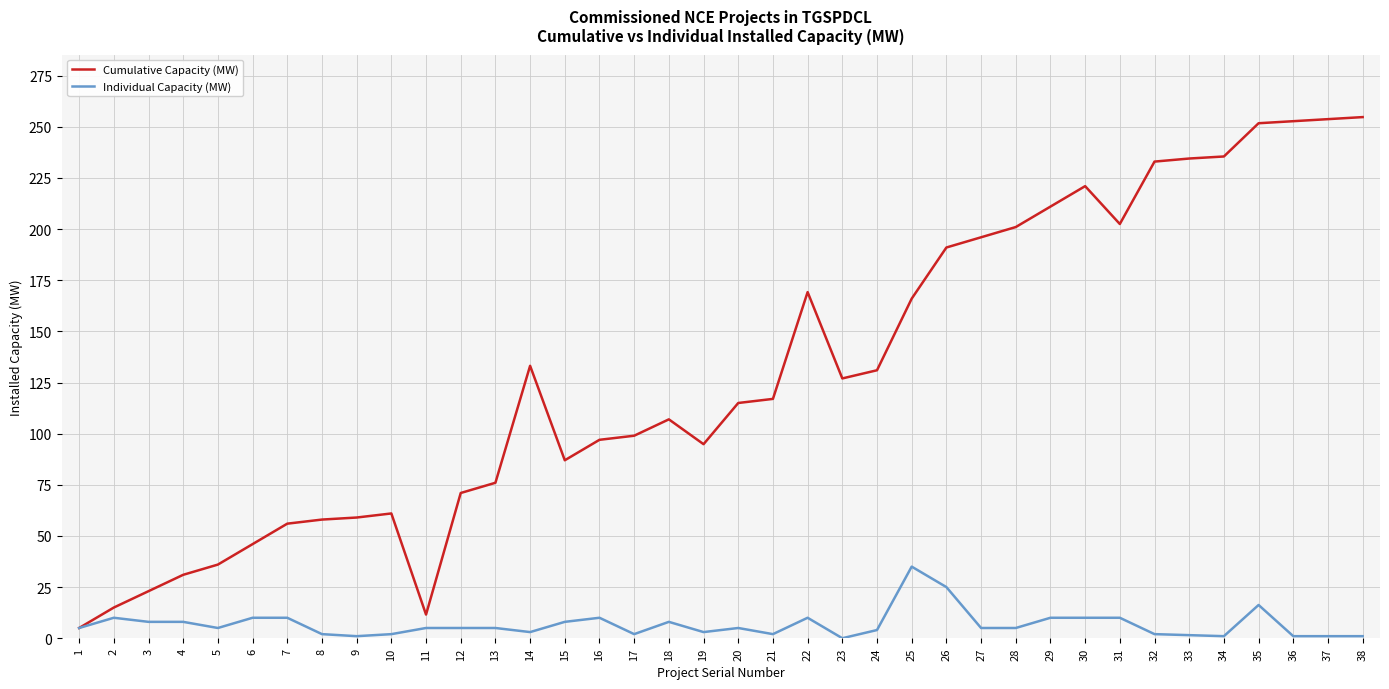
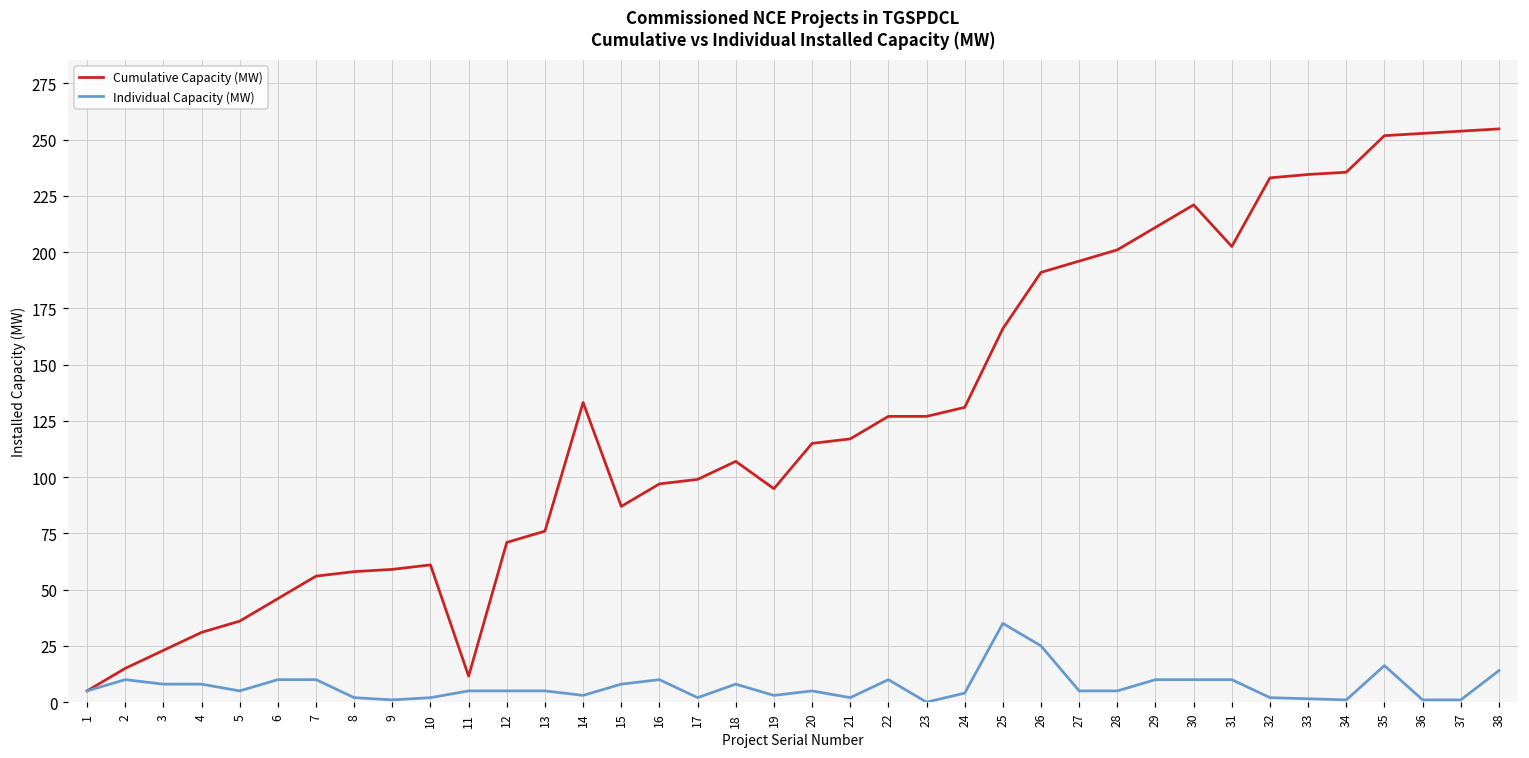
Cumulative Capacity (MW), 22: 169 -> 127
Individual Capacity (MW), 38: 1 -> 14
